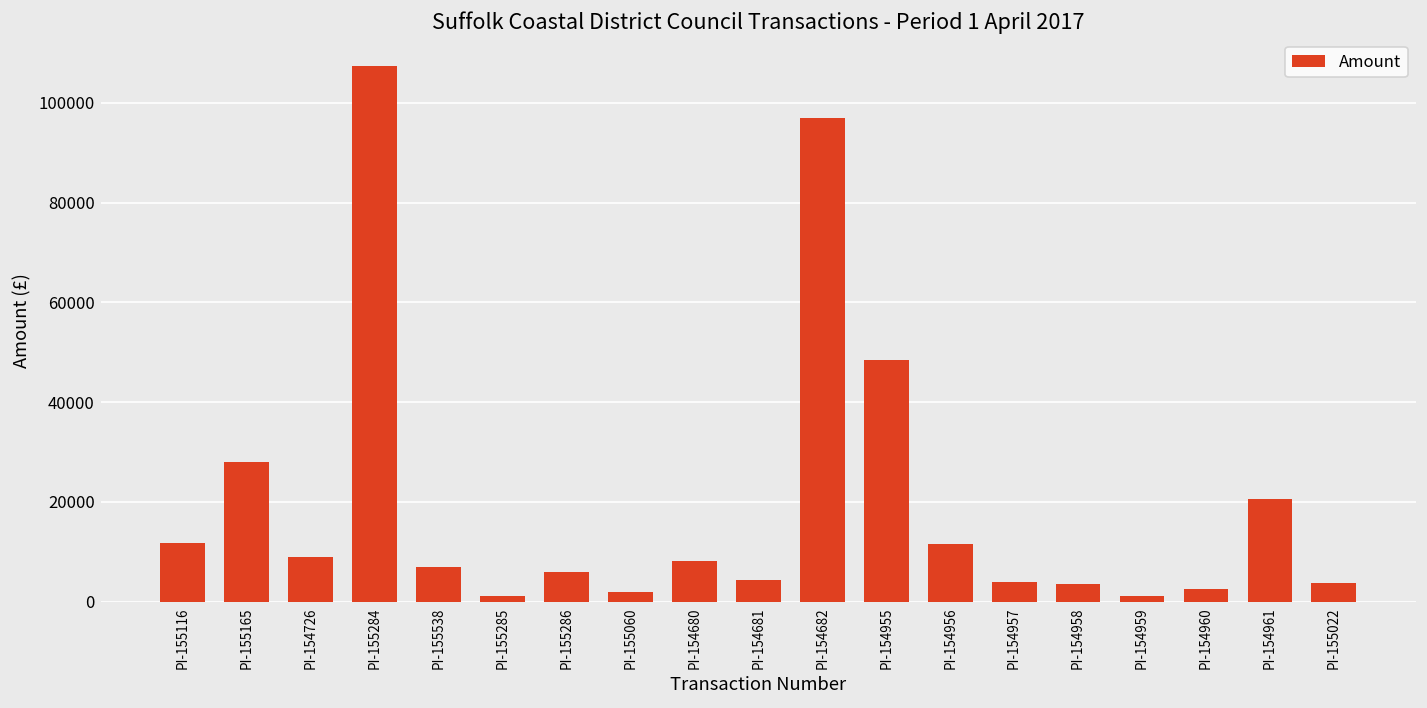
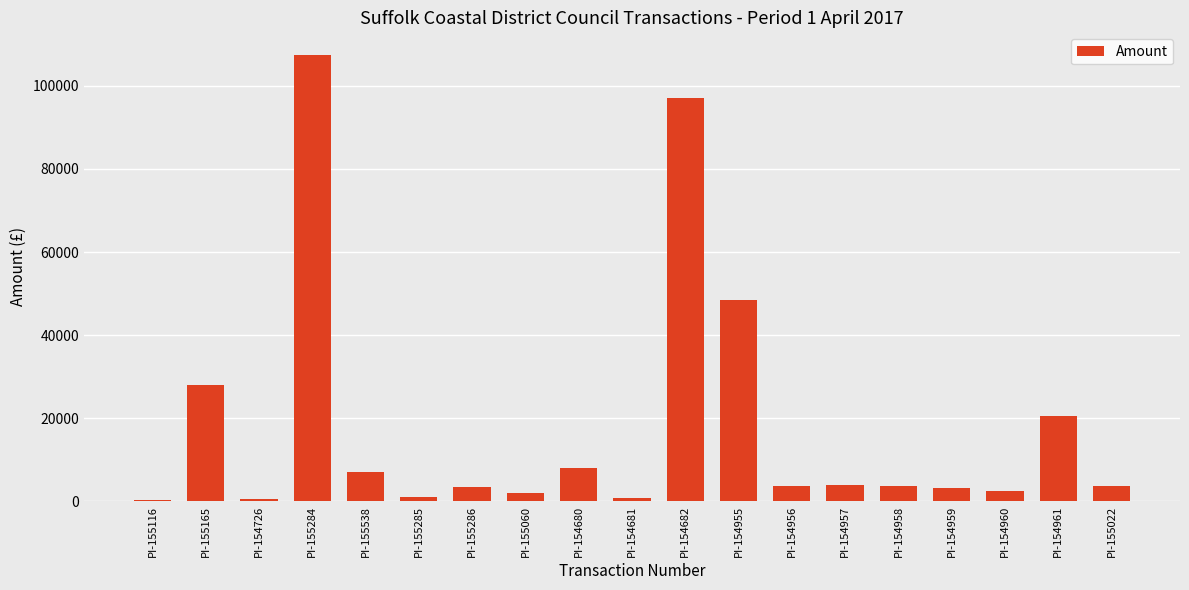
PI-155116: 12000 -> 0
PI-154726: 9000 -> 1000
PI-155286: 6000 -> 4000
PI-154681: 4000 -> 1000
PI-154956: 12000 -> 4000
PI-154959: 1000 -> 3000
